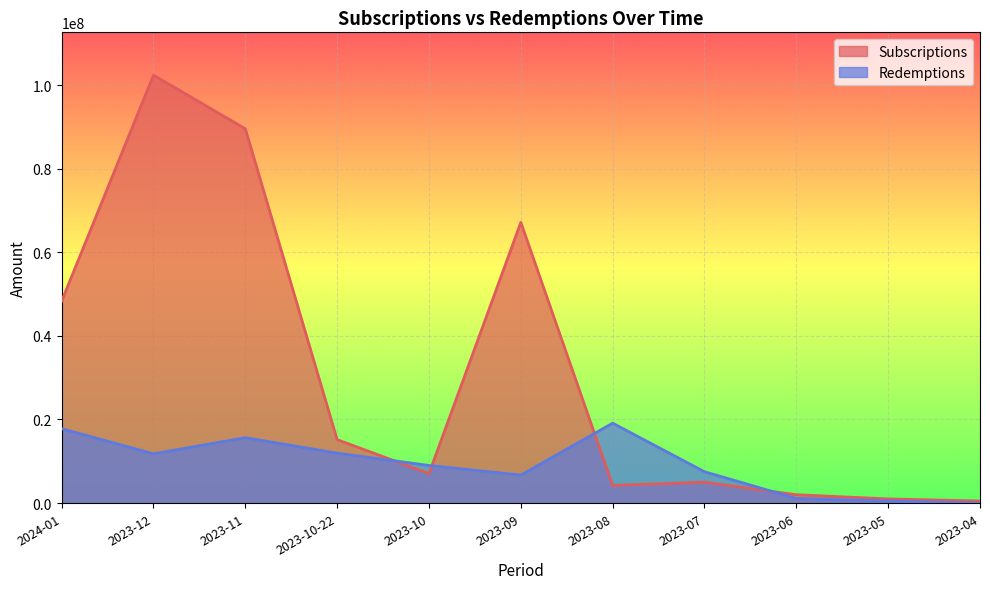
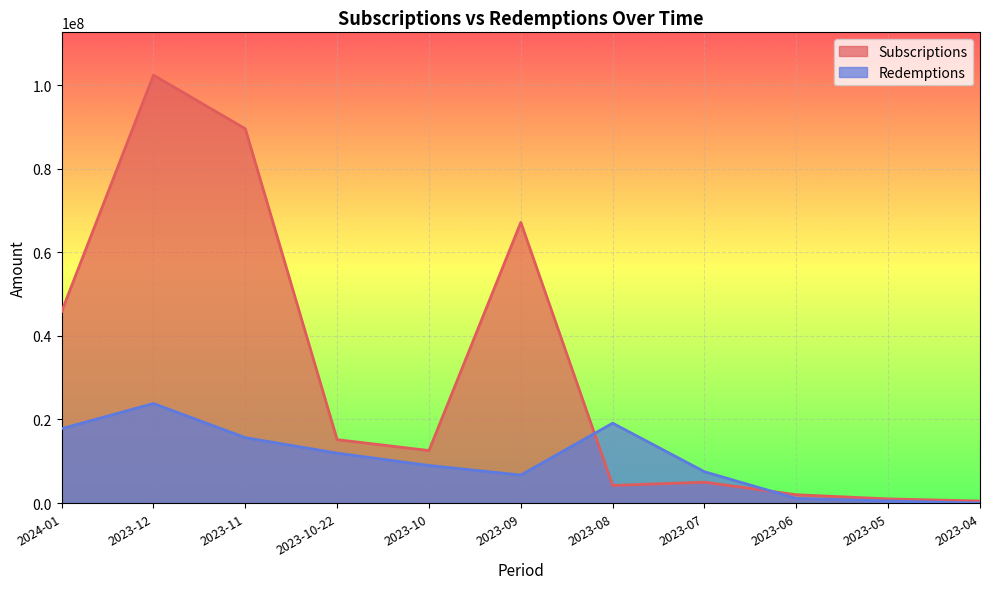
Subscriptions, 2024-01: 48000000 -> 46000000
Redemptions, 2023-12: 12000000 -> 24000000
Subscriptions, 2023-10: 7000000 -> 13000000
